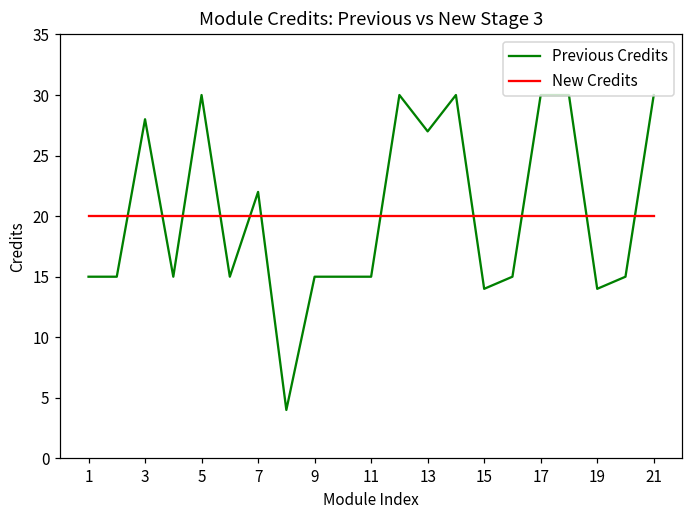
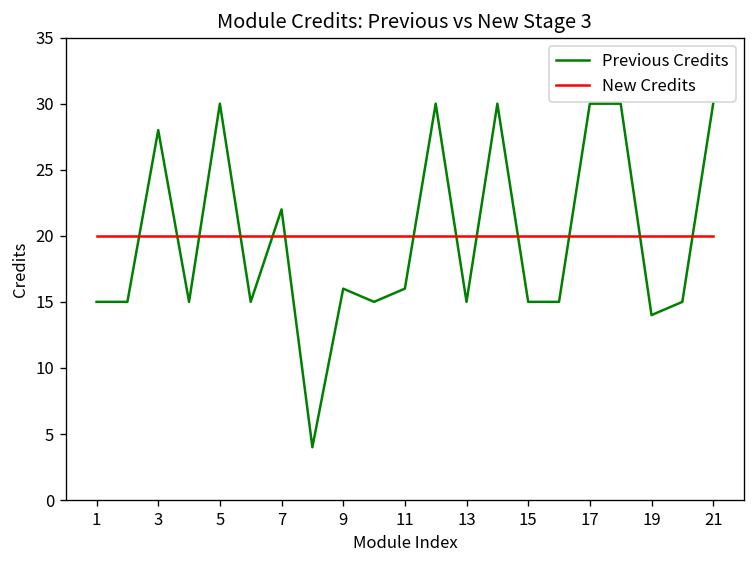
Previous Credits, 9: 15 -> 16
Previous Credits, 11: 15 -> 16
Previous Credits, 13: 27 -> 15
Previous Credits, 15: 14 -> 15
